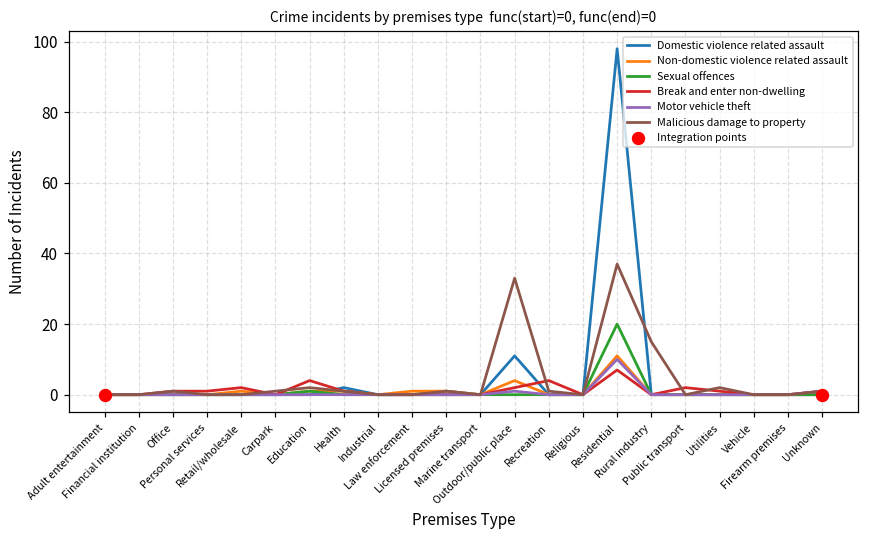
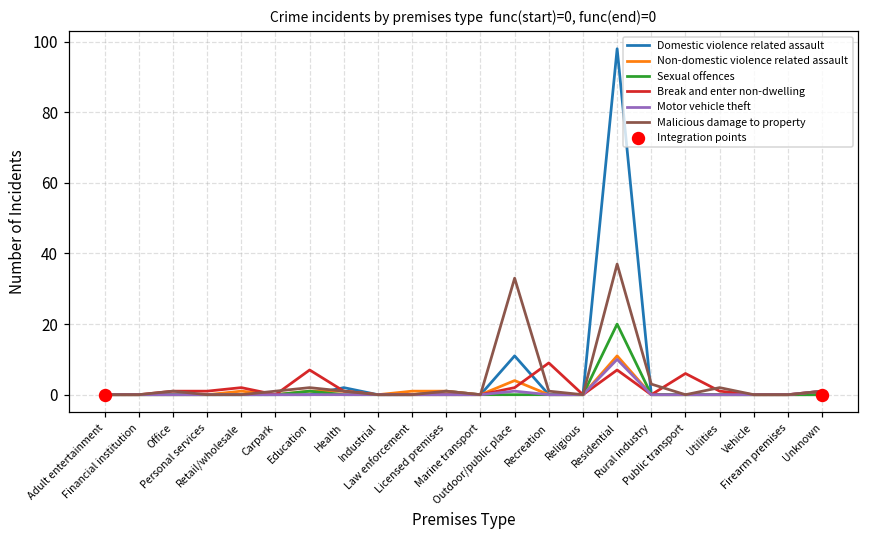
Break and enter non-dwelling, Education: 4 -> 7
Break and enter non-dwelling, Recreation: 4 -> 9
Malicious damage to property, Rural industry: 15 -> 3
Break and enter non-dwelling, Public transport: 2 -> 6
